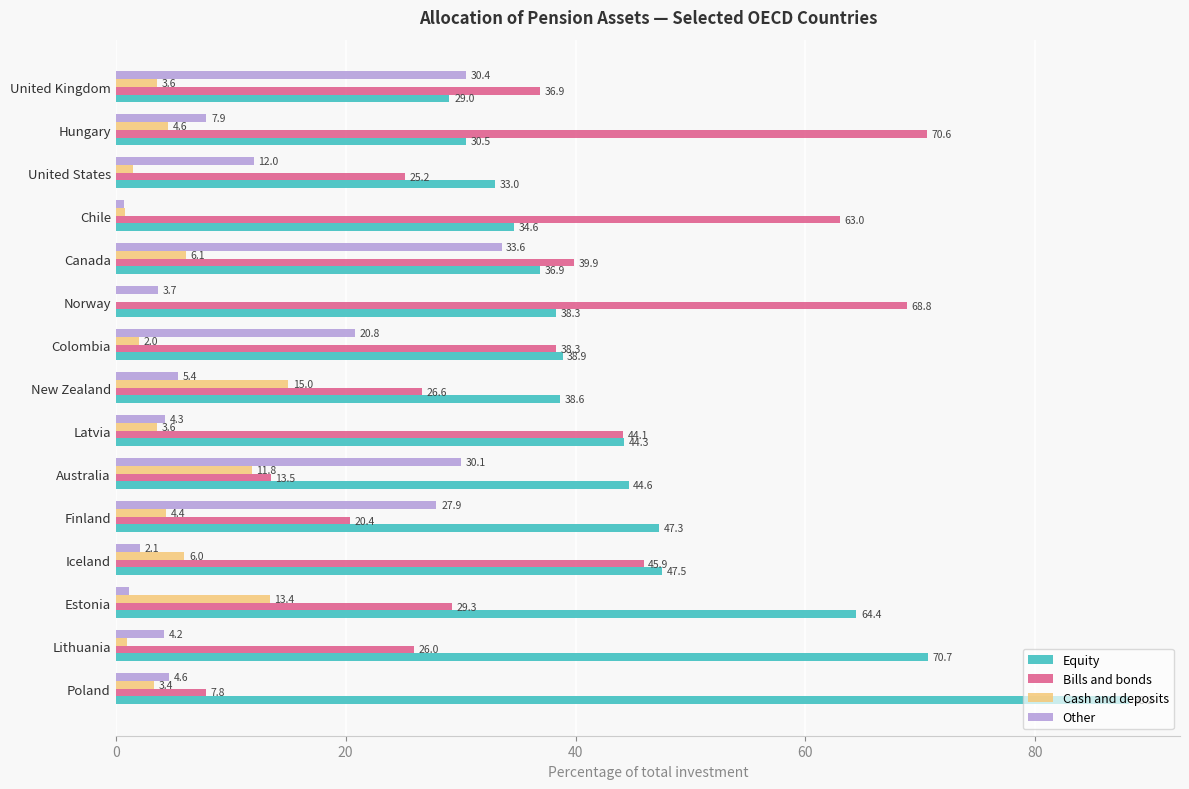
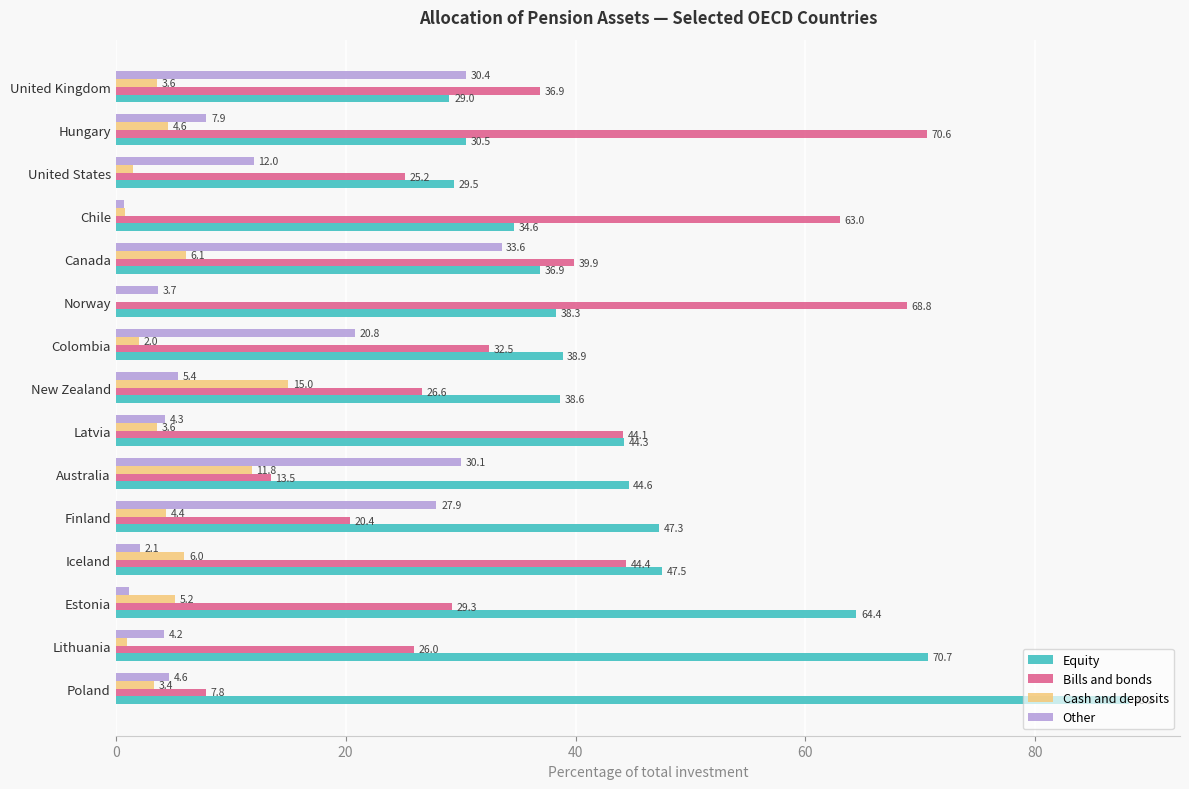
Equity, United States: 33.0 -> 29.5
Bills and bonds, Colombia: 38.3 -> 32.5
Bills and bonds, Iceland: 45.9 -> 44.4
Cash and deposits, Estonia: 13.4 -> 5.2
